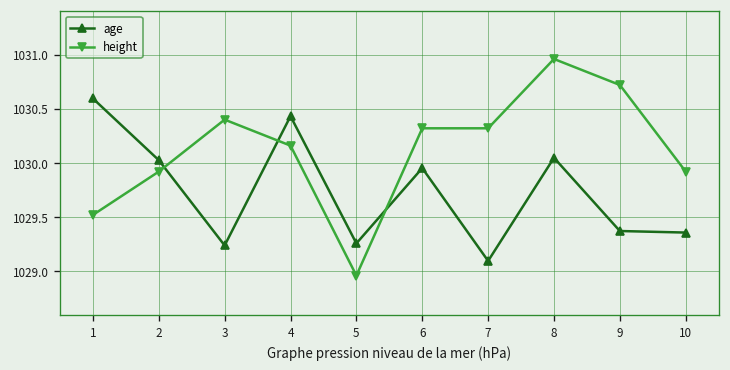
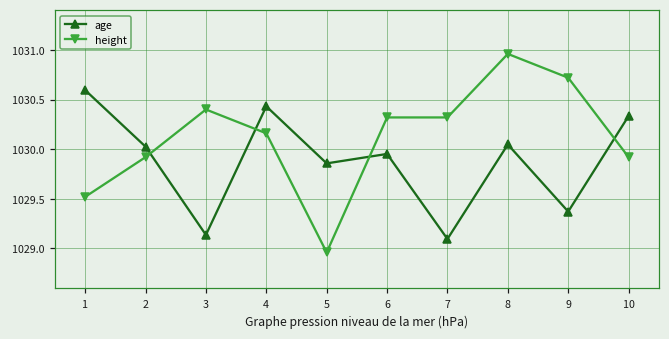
age, 3: 1029.2 -> 1029.1
age, 5: 1029.3 -> 1029.9
age, 10: 1029.4 -> 1030.3
